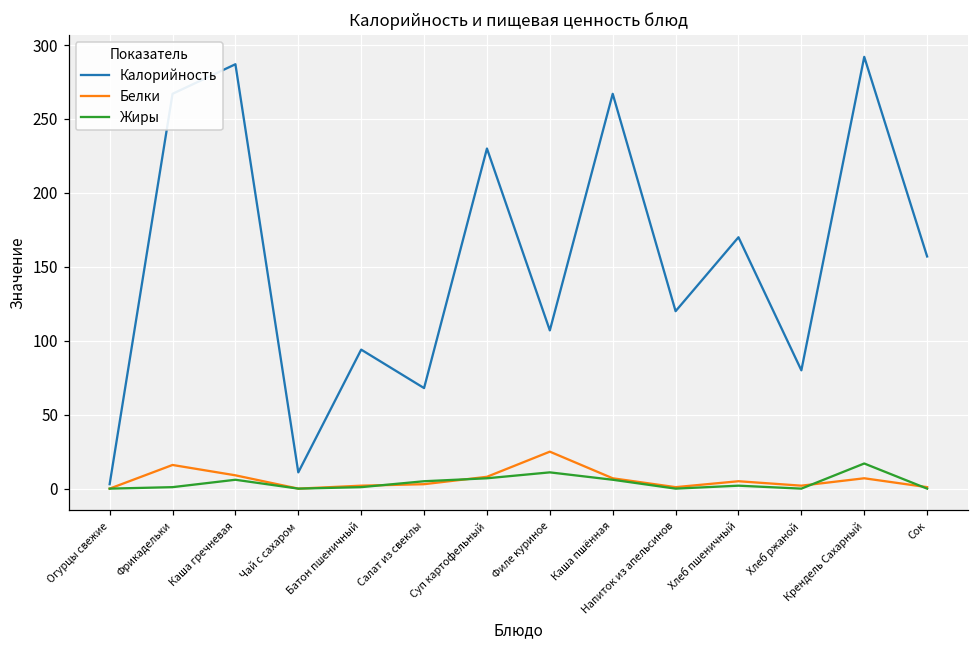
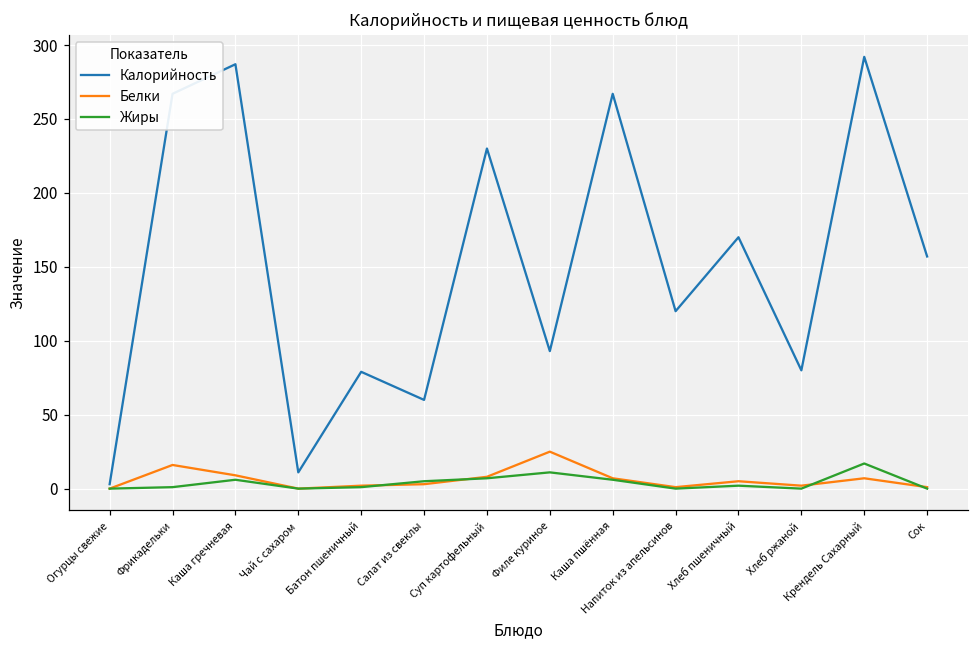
Калорийность, Батон пшеничный: 94 -> 79
Калорийность, Салат из свеклы: 68 -> 60
Калорийность, Филе куриное: 107 -> 93
